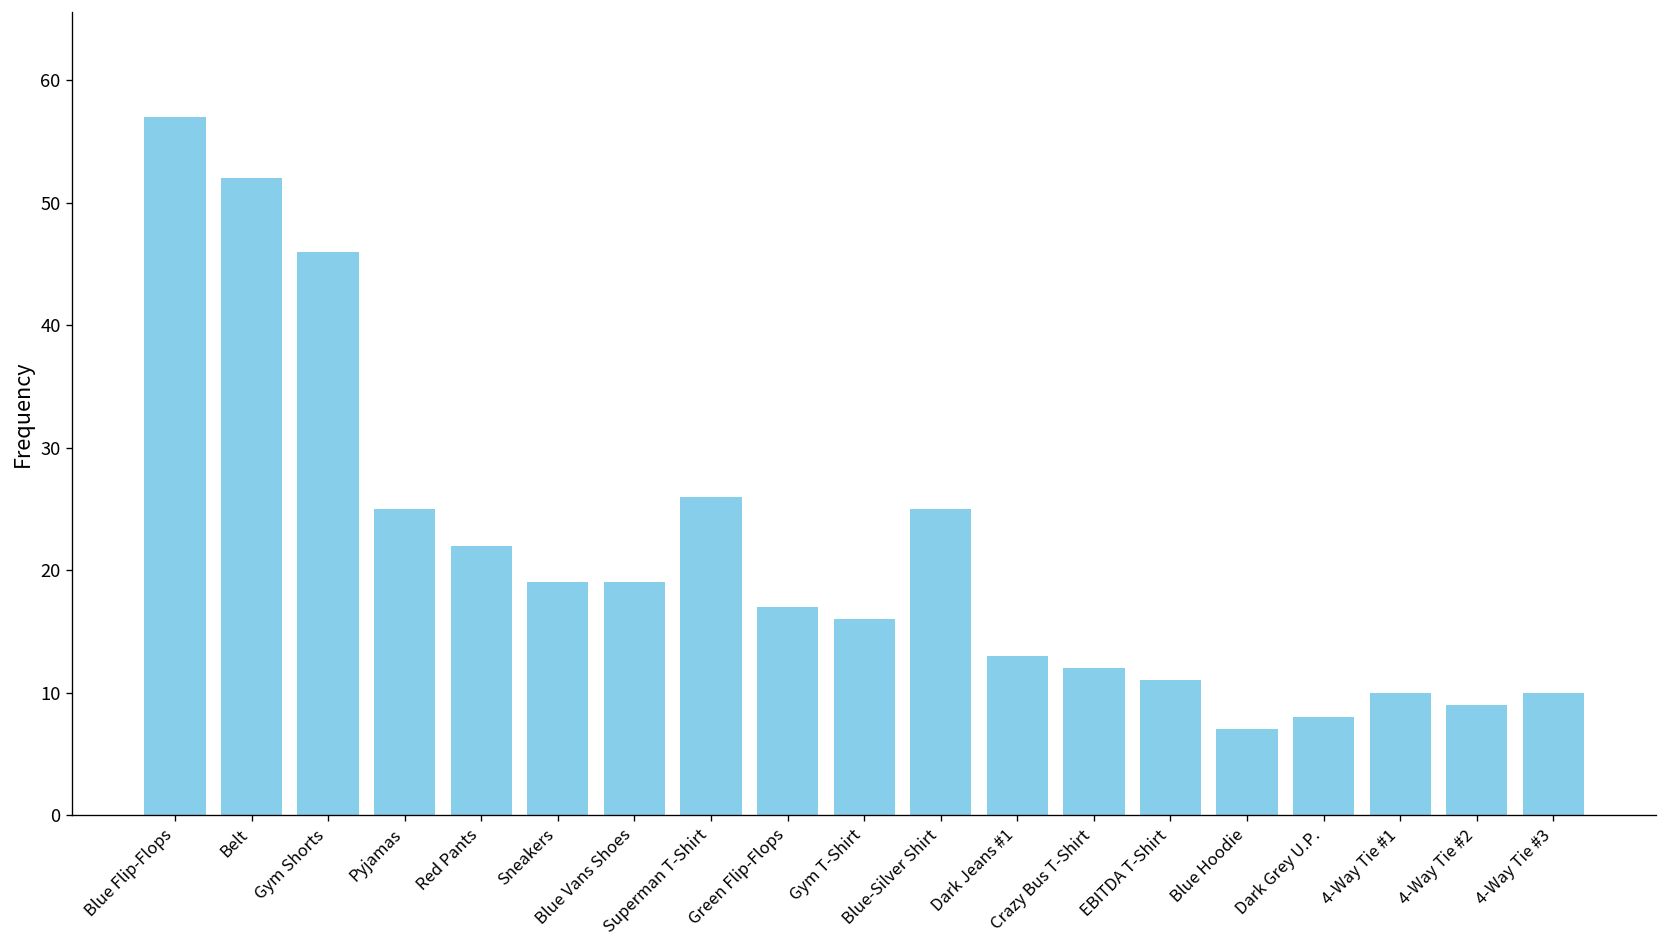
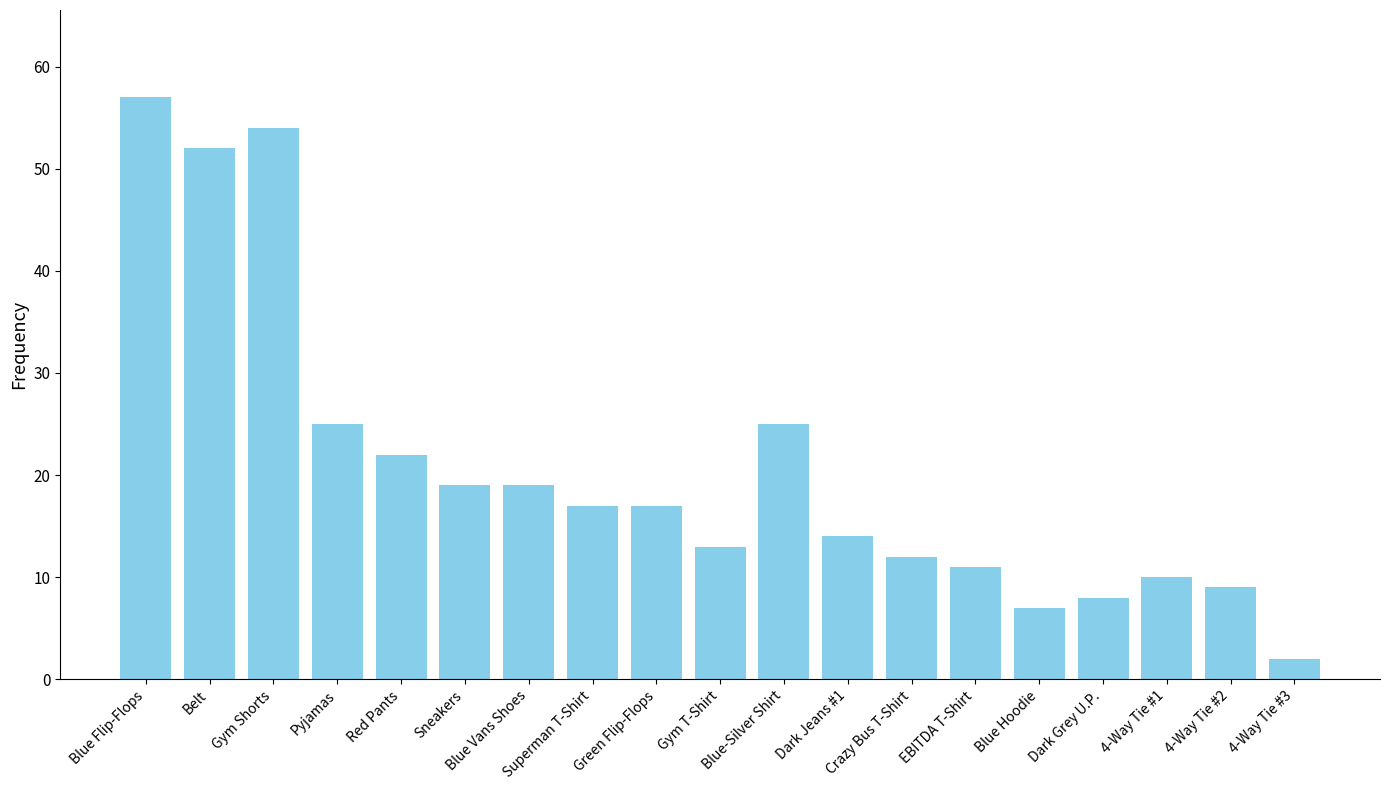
Gym Shorts: 46 -> 54
Superman T-Shirt: 26 -> 17
Gym T-Shirt: 16 -> 13
Dark Jeans #1: 13 -> 14
4-Way Tie #3: 10 -> 2
